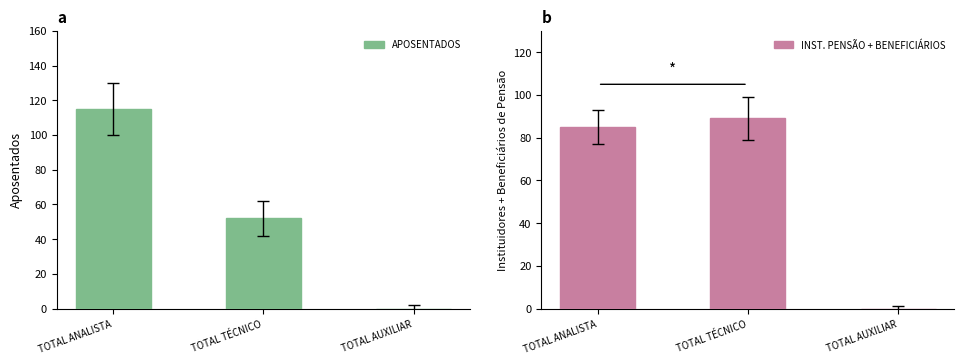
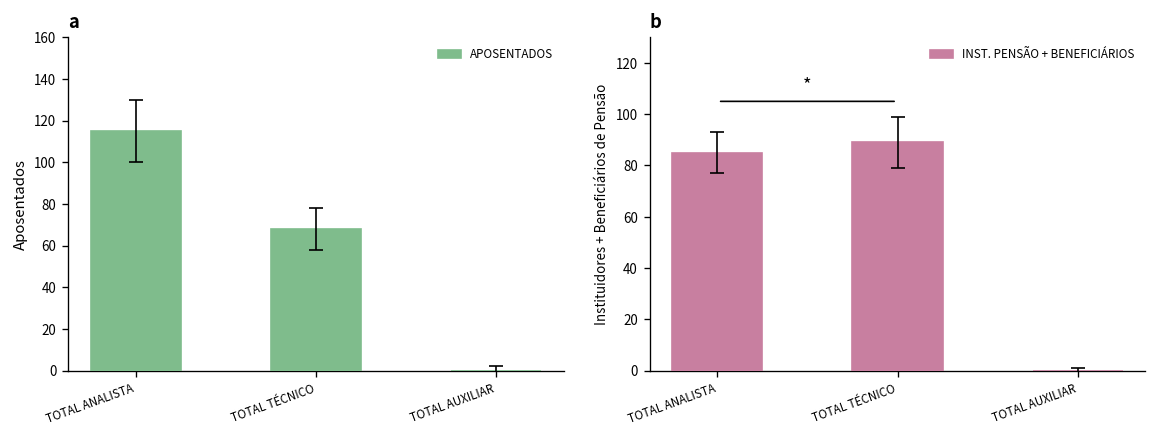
a, APOSENTADOS, TOTAL TÉCNICO: 52 -> 68
